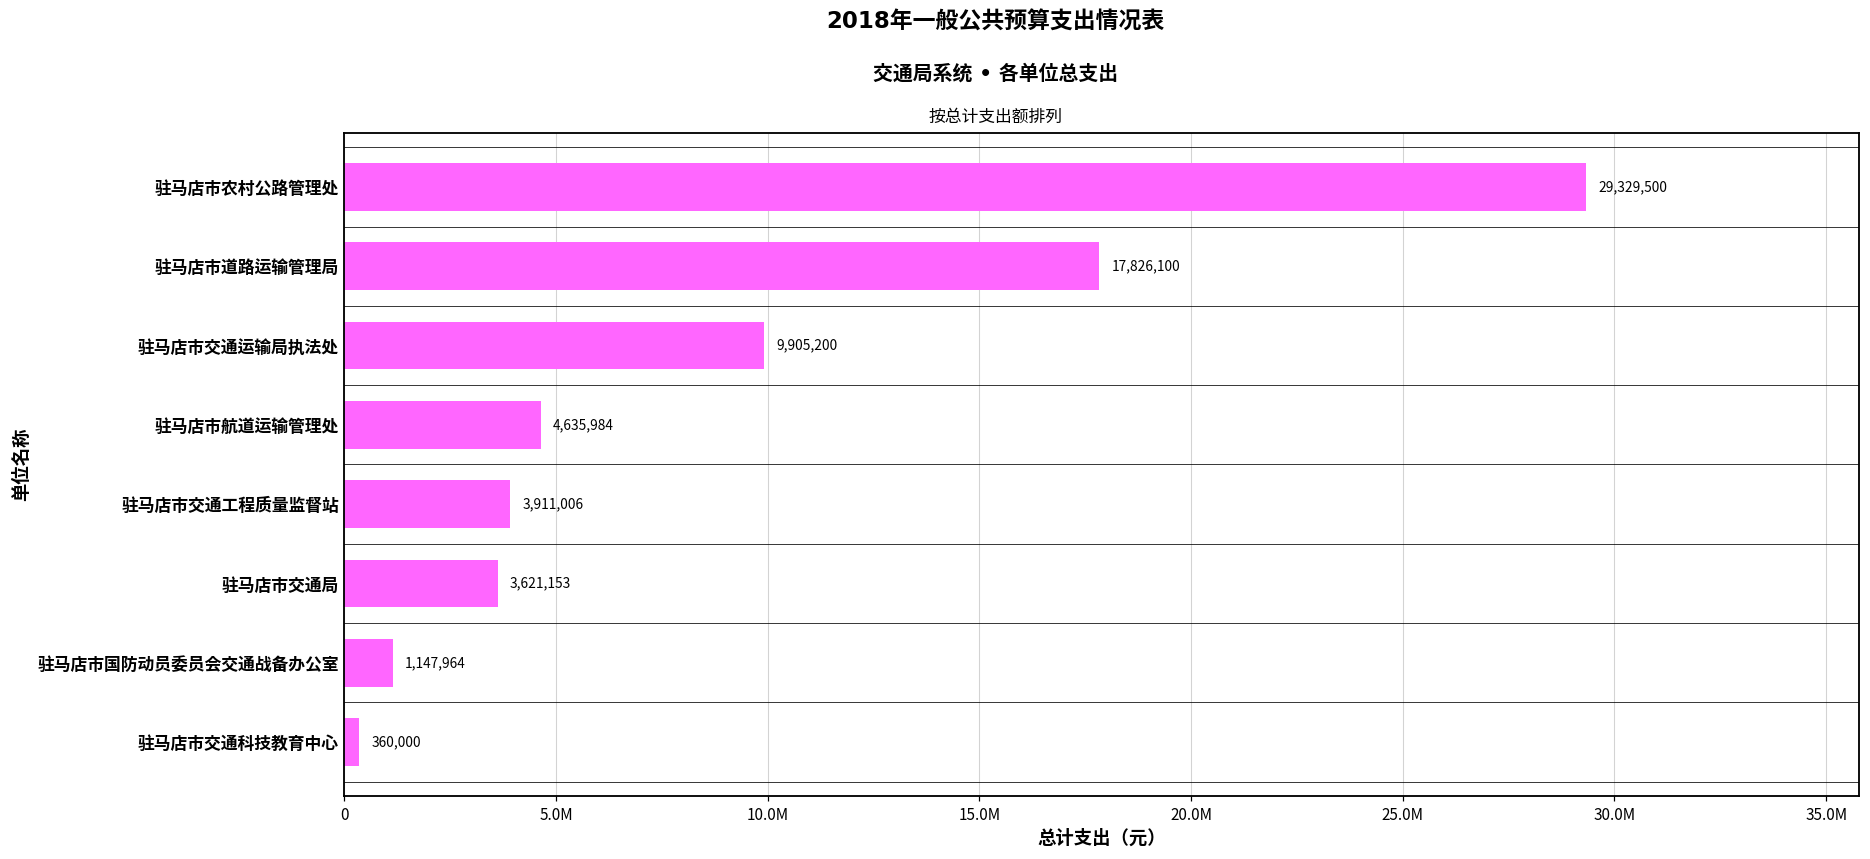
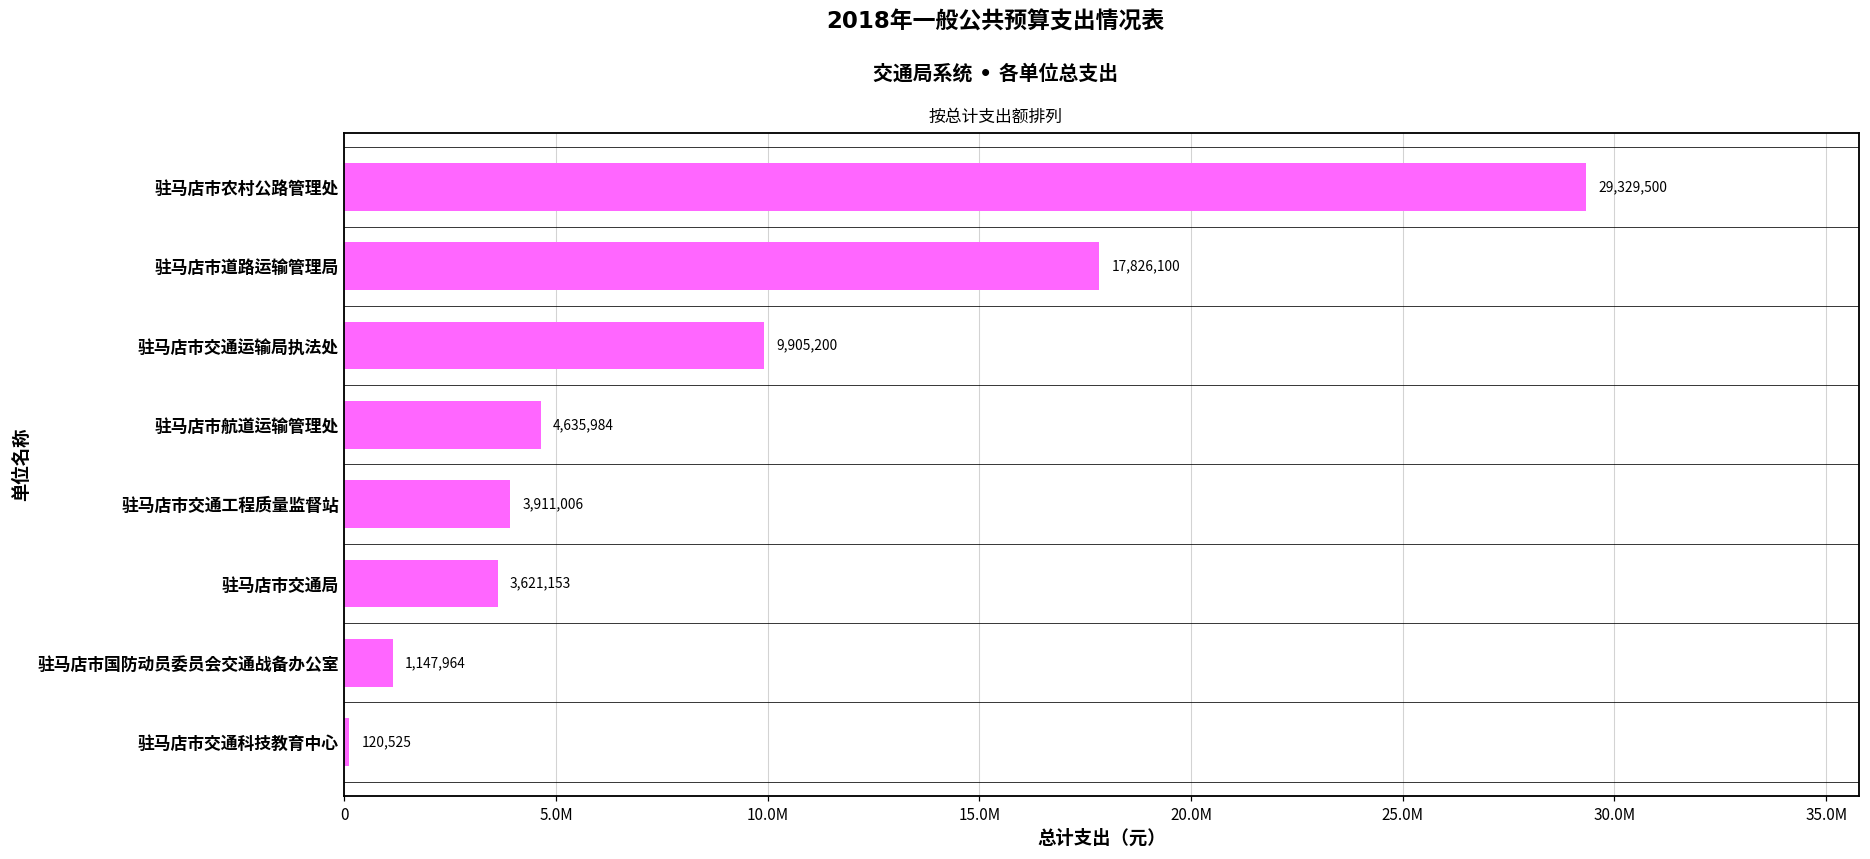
驻马店市交通科技教育中心: 360,000 -> 120,525
